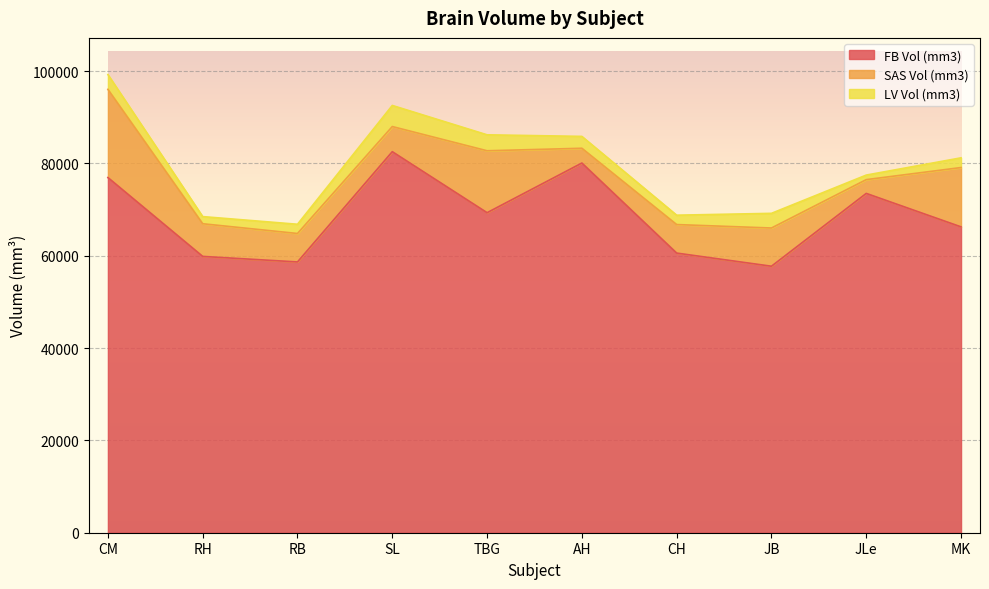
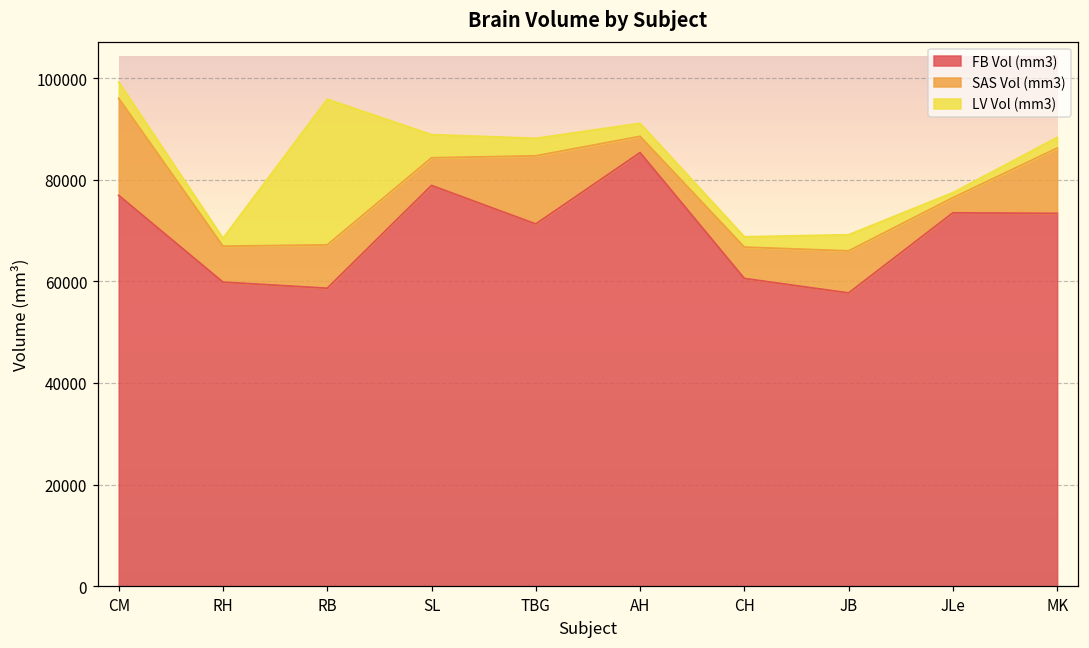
SAS Vol (mm3), RB: 6000 -> 9000
LV Vol (mm3), RB: 2000 -> 29000
FB Vol (mm3), SL: 83000 -> 79000
FB Vol (mm3), TBG: 69000 -> 71000
FB Vol (mm3), AH: 80000 -> 85000
FB Vol (mm3), MK: 66000 -> 73000
